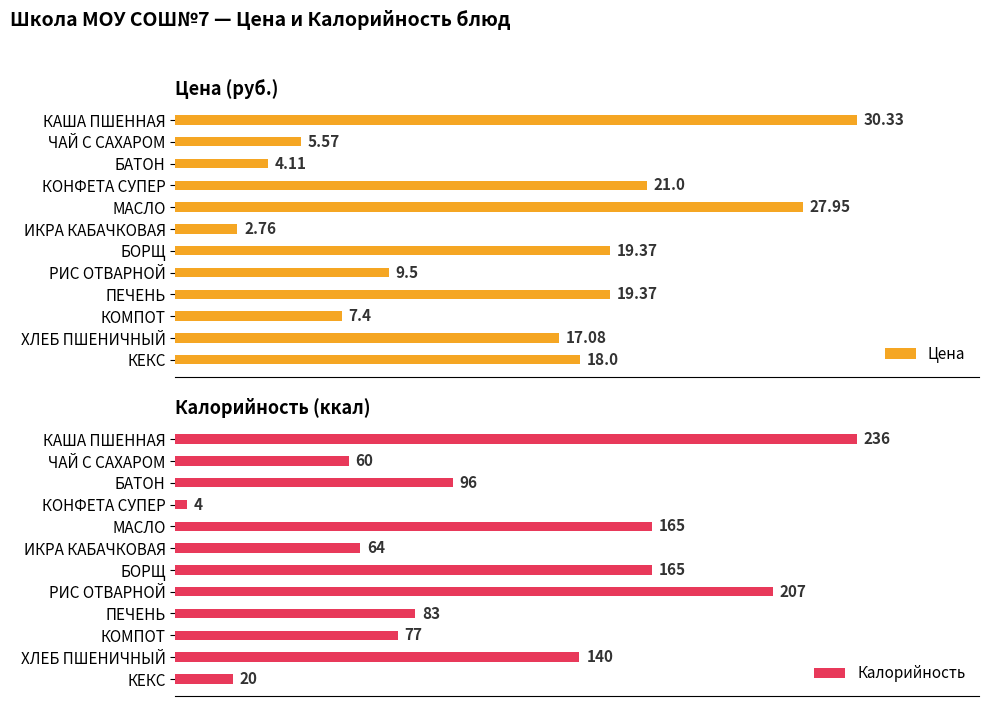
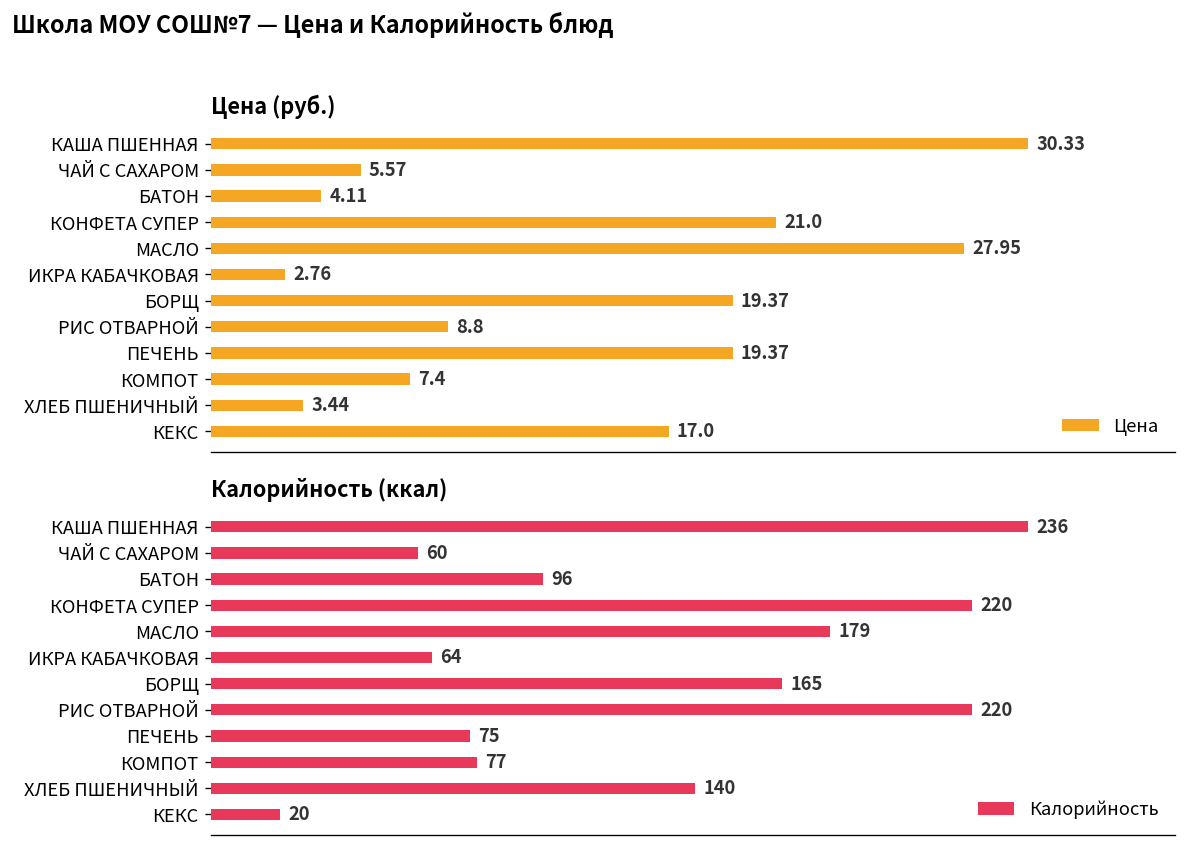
Цена (руб.), РИС ОТВАРНОЙ: 9.5 -> 8.8
Цена (руб.), ХЛЕБ ПШЕНИЧНЫЙ: 17.08 -> 3.44
Цена (руб.), КЕКС: 18.0 -> 17.0
Калорийность (ккал), КОНФЕТА СУПЕР: 4 -> 220
Калорийность (ккал), МАСЛО: 165 -> 179
Калорийность (ккал), РИС ОТВАРНОЙ: 207 -> 220
Калорийность (ккал), ПЕЧЕНЬ: 83 -> 75
